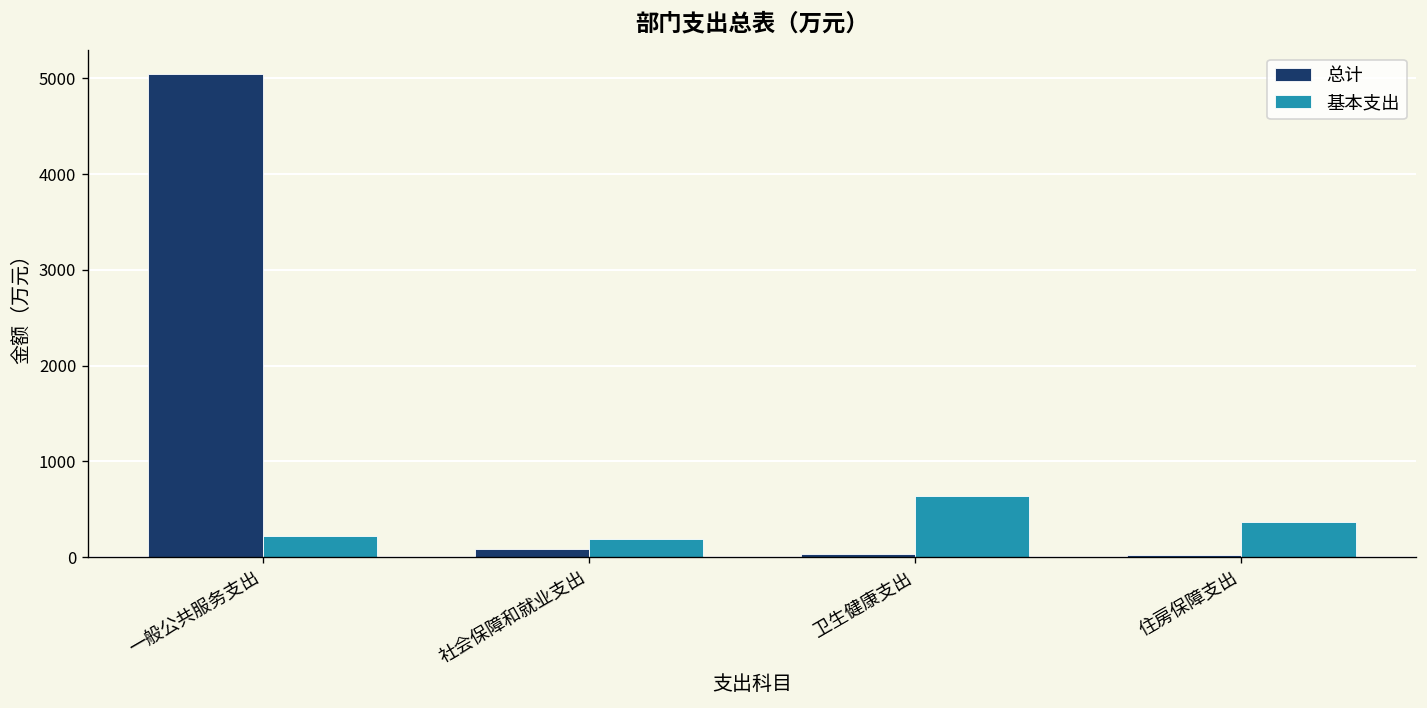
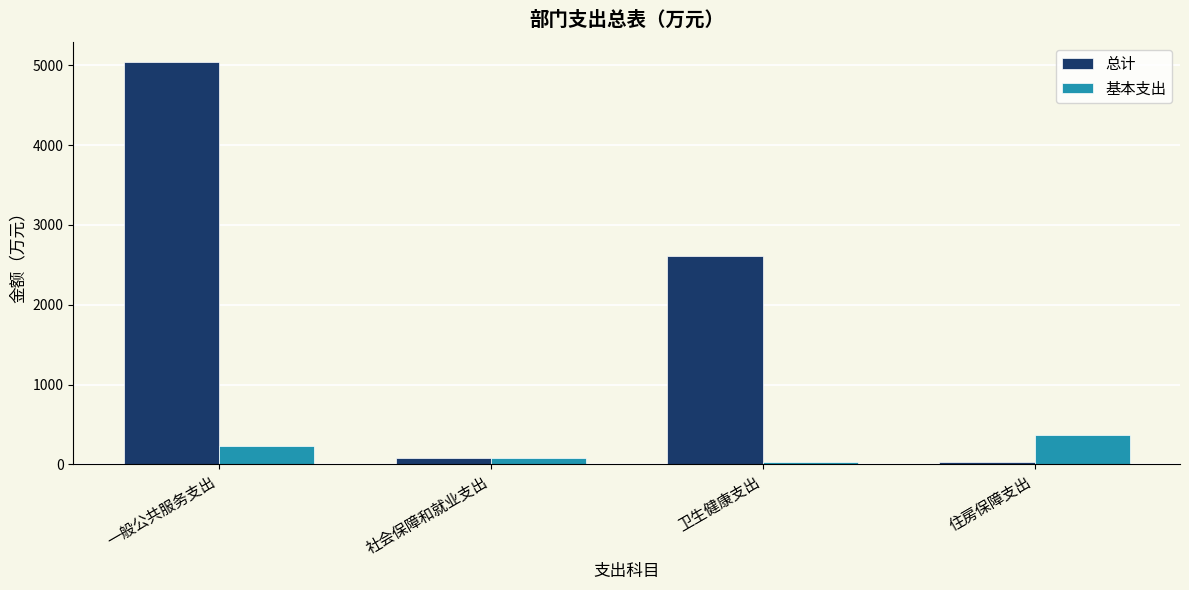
基本支出, 社会保障和就业支出: 200 -> 100
总计, 卫生健康支出: 0 -> 2600
基本支出, 卫生健康支出: 600 -> 0
